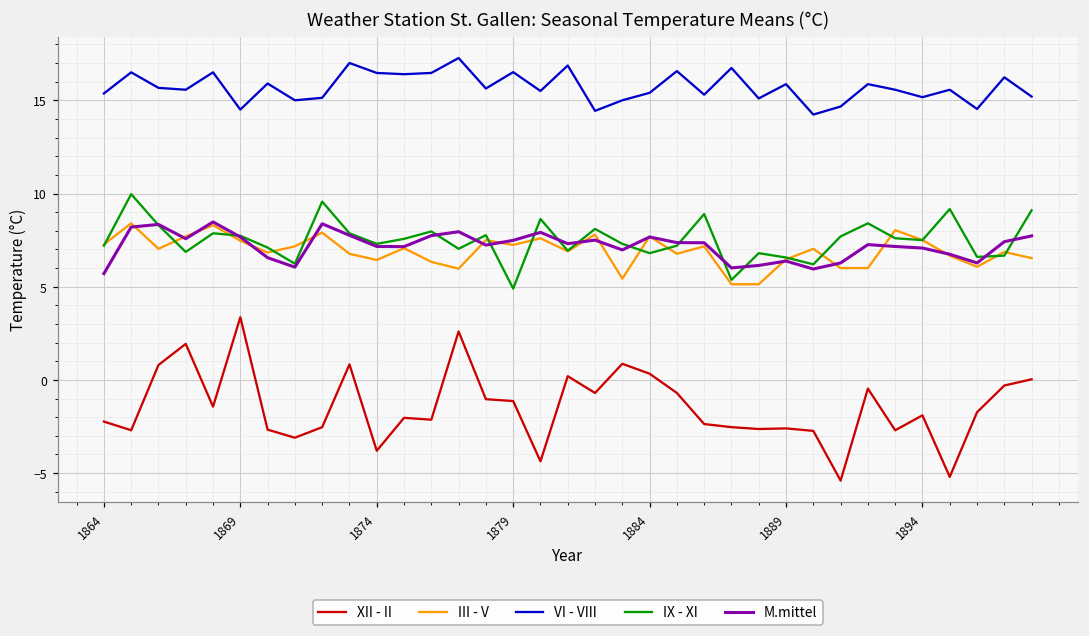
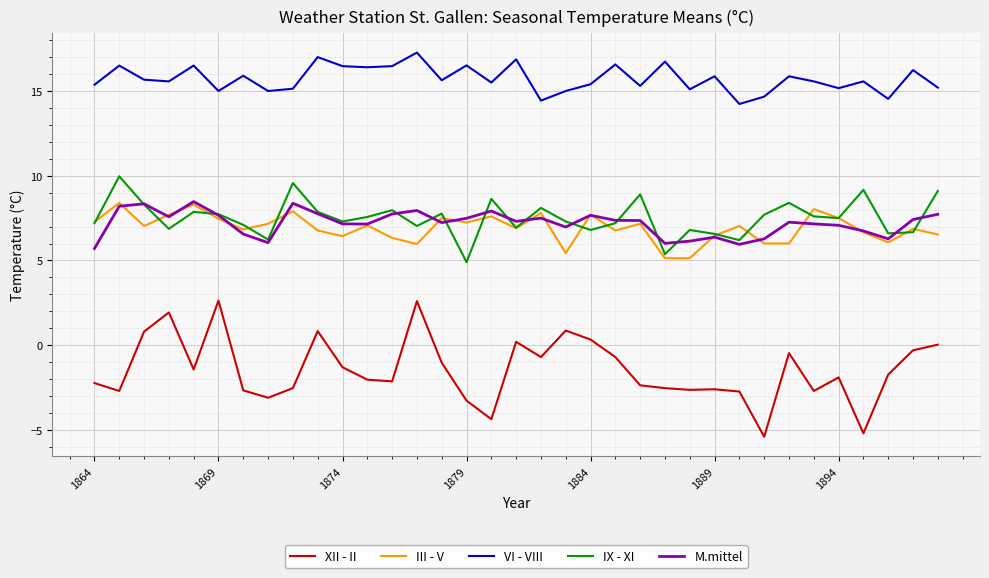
XII - II, 1869: 3.4 -> 2.6
VI - VIII, 1869: 14.5 -> 15.0
XII - II, 1874: -3.8 -> -1.3
XII - II, 1879: -1.1 -> -3.3
